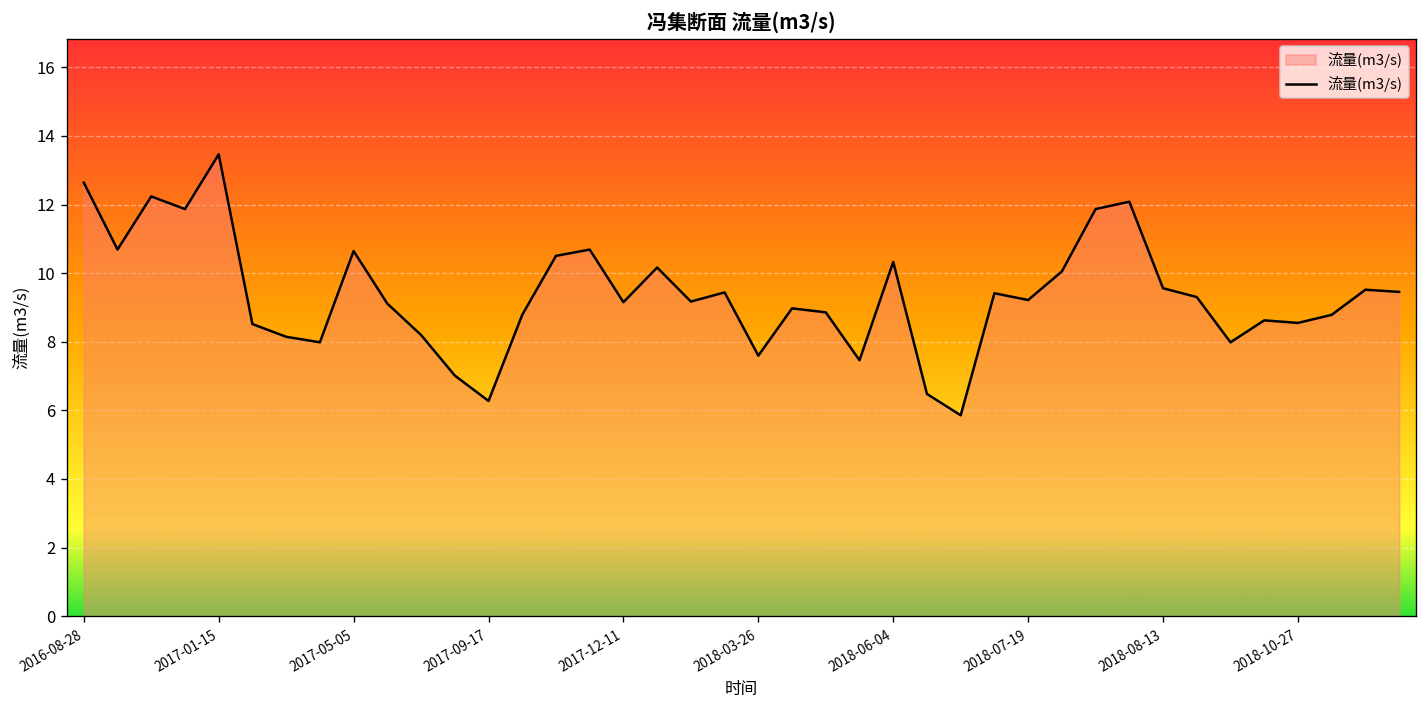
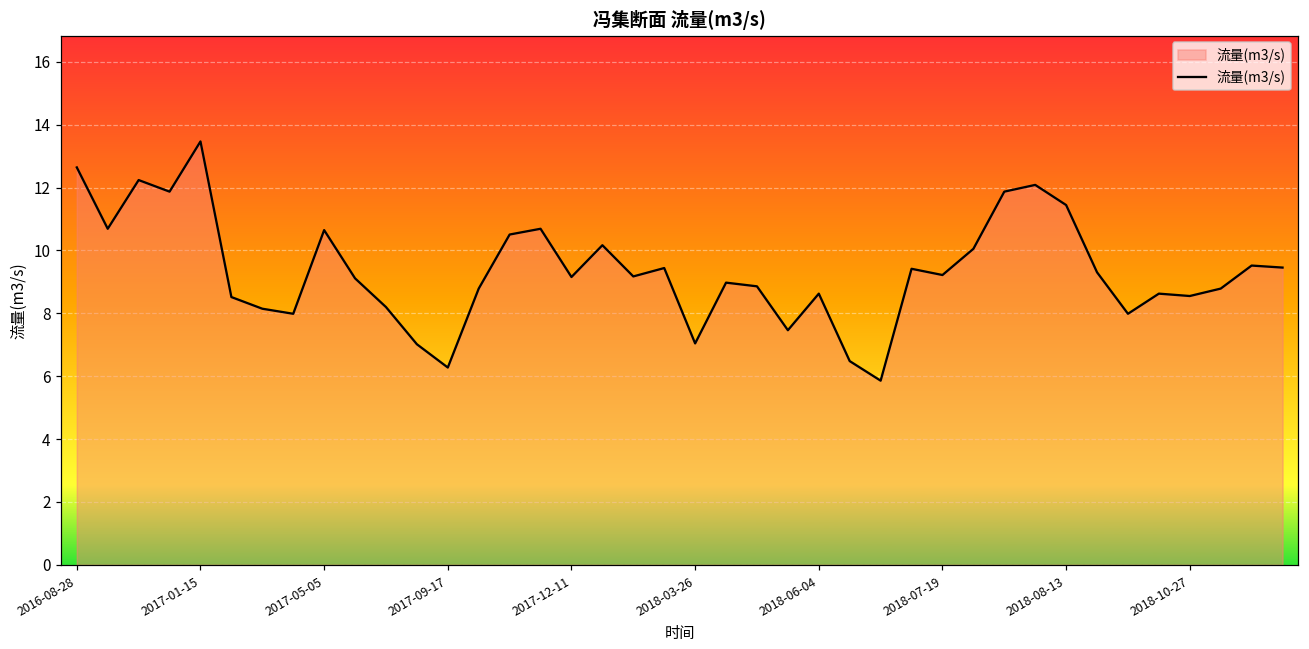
2018-03-26: 7.6 -> 7.0
2018-06-04: 10.3 -> 8.6
2018-08-13: 9.6 -> 11.4
